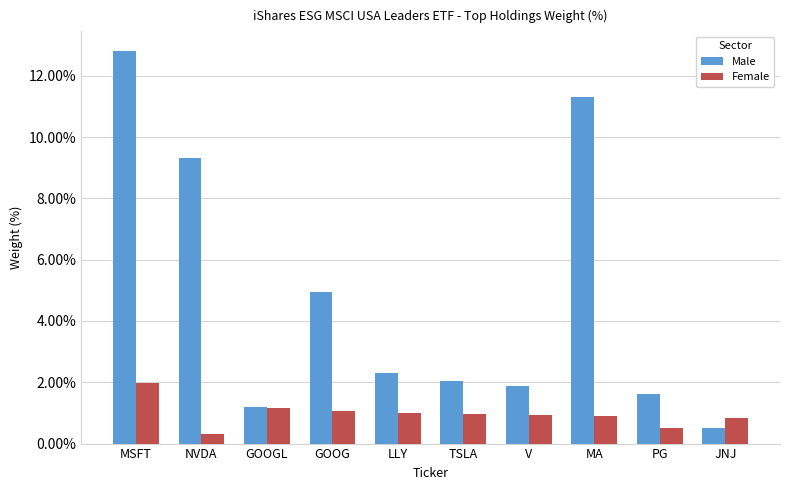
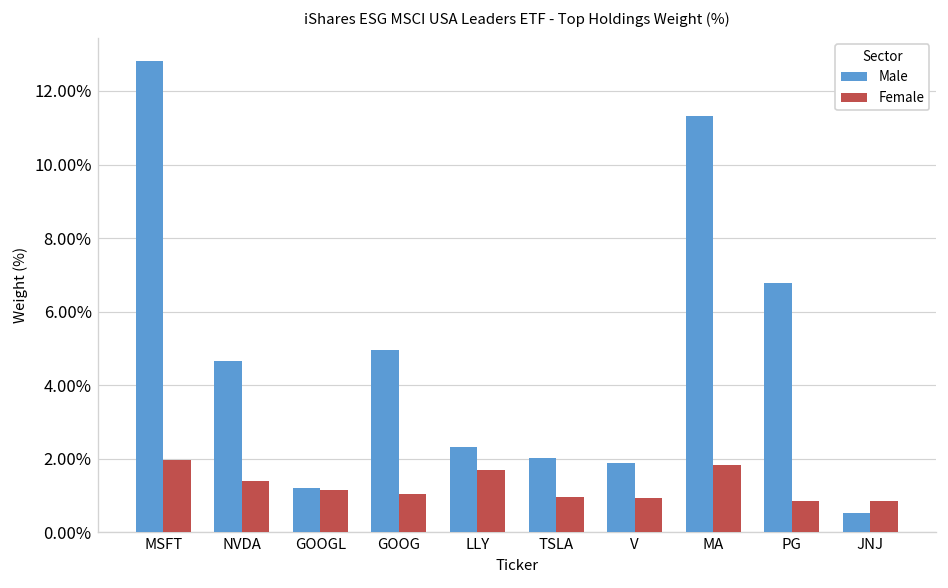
Male, NVDA: 9.3% -> 4.7%
Female, NVDA: 0.3% -> 1.4%
Female, LLY: 1.0% -> 1.7%
Female, MA: 0.9% -> 1.8%
Male, PG: 1.6% -> 6.8%
Female, PG: 0.5% -> 0.9%
